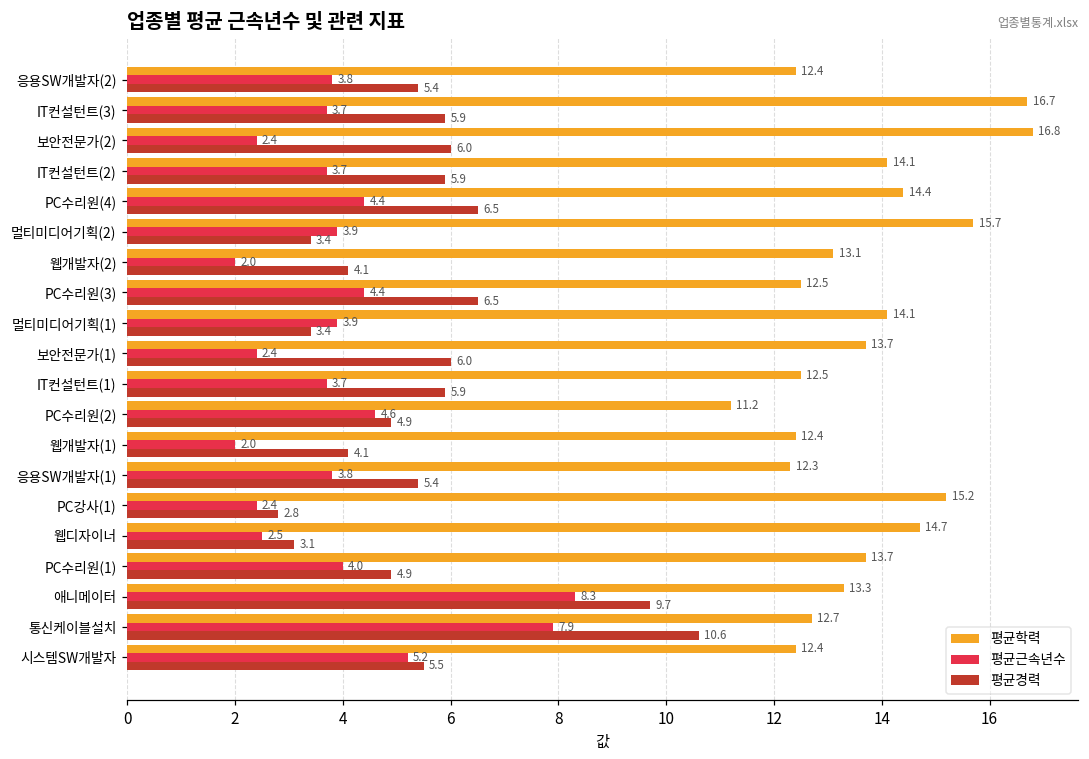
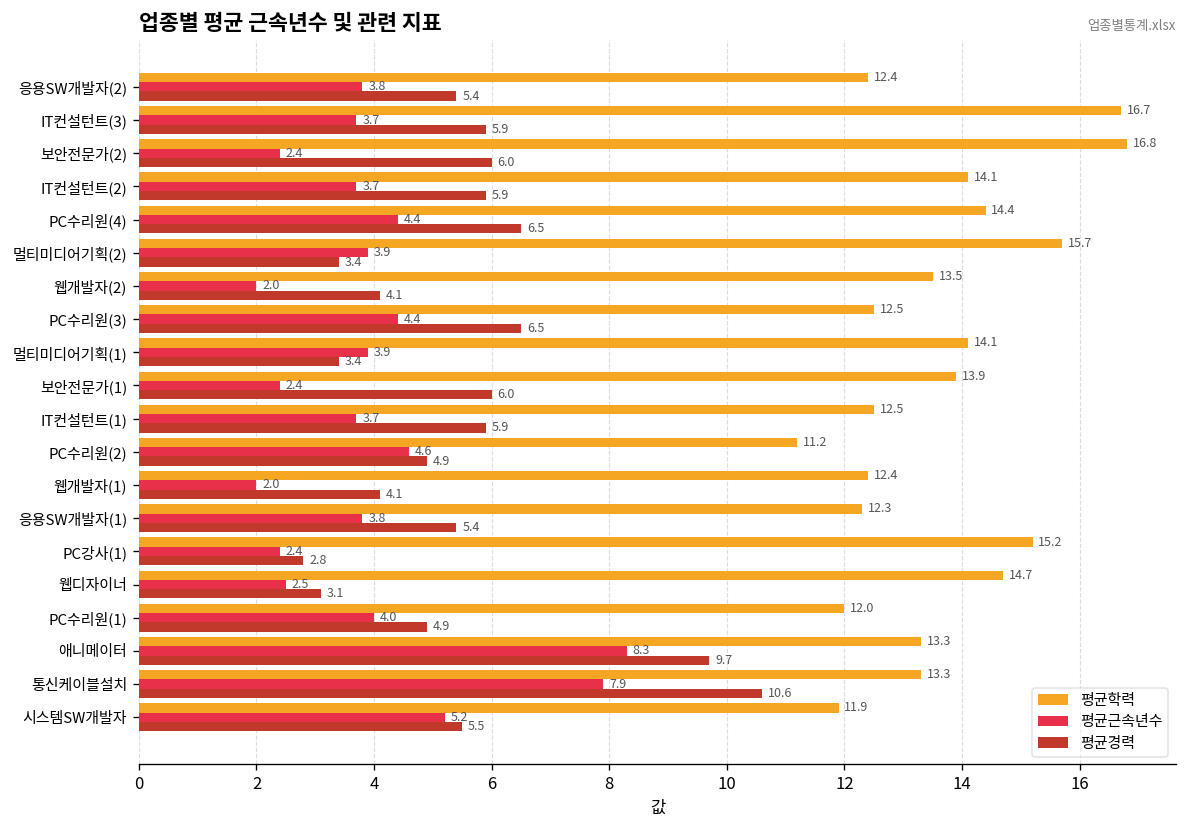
평균학력, 웹개발자(2): 13.1 -> 13.5
평균학력, 보안전문가(1): 13.7 -> 13.9
평균학력, PC수리원(1): 13.7 -> 12.0
평균학력, 통신케이블설치: 12.7 -> 13.3
평균학력, 시스템SW개발자: 12.4 -> 11.9
